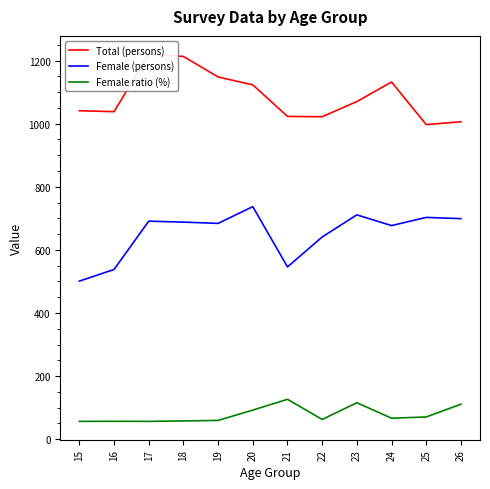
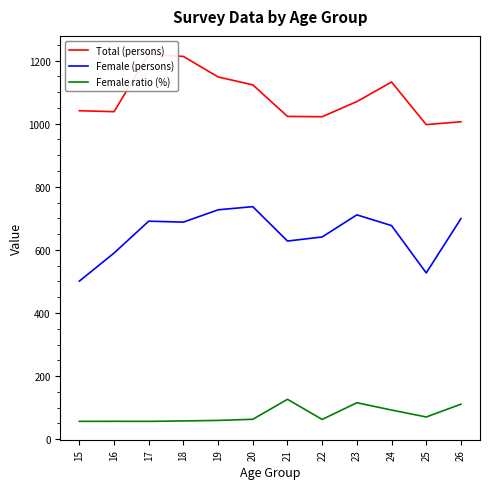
Female (persons), 16: 540 -> 590
Female (persons), 19: 680 -> 730
Female ratio (%), 20: 90 -> 60
Female (persons), 21: 550 -> 630
Female ratio (%), 24: 70 -> 90
Female (persons), 25: 700 -> 530
